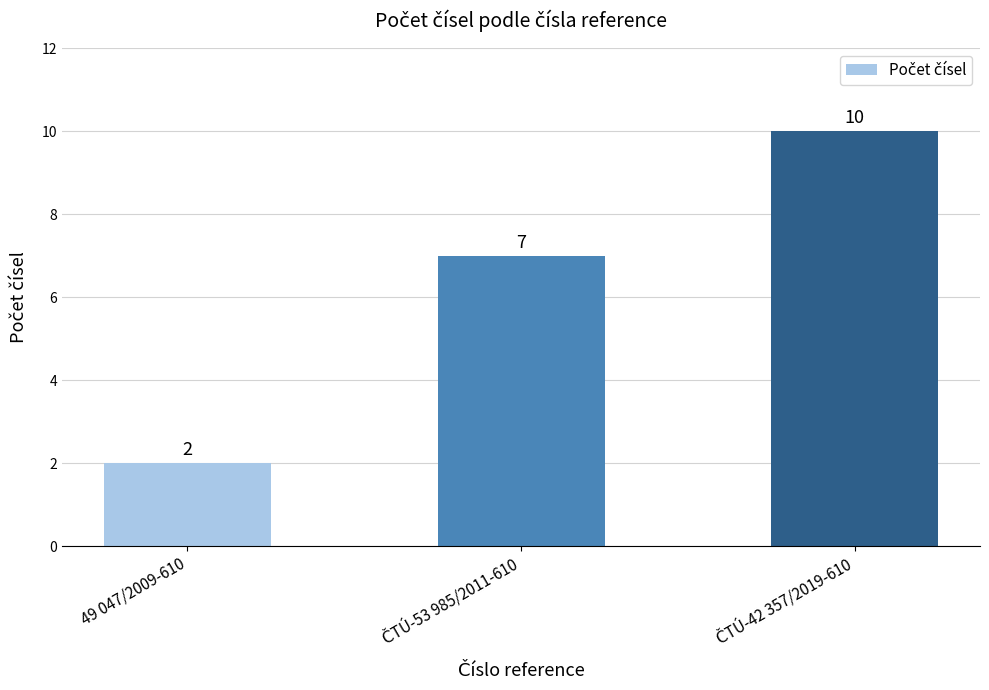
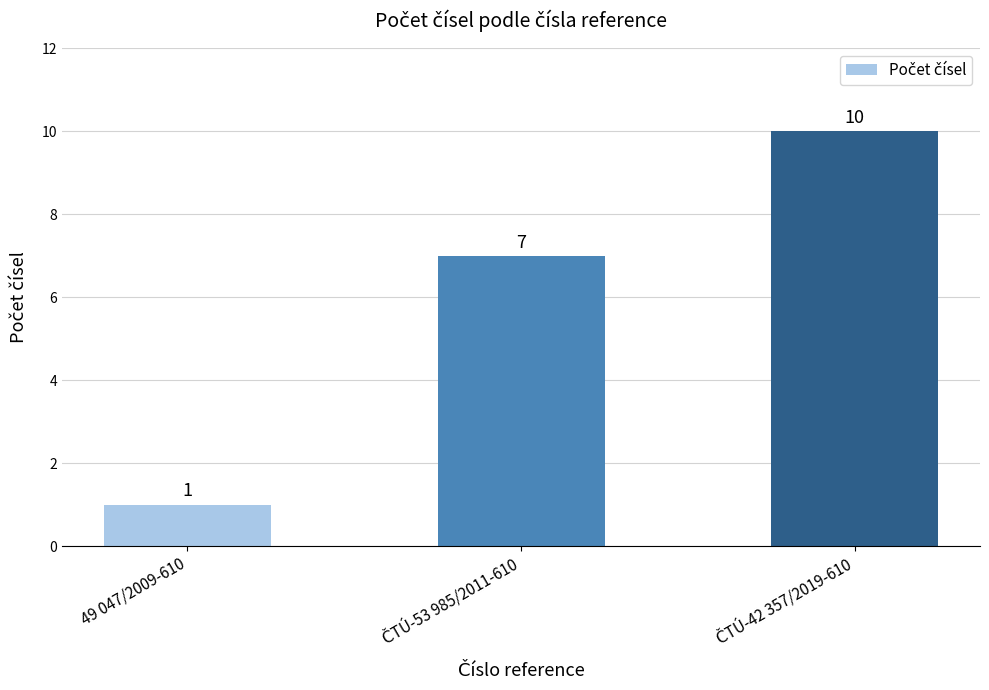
49 047/2009-610: 2 -> 1
